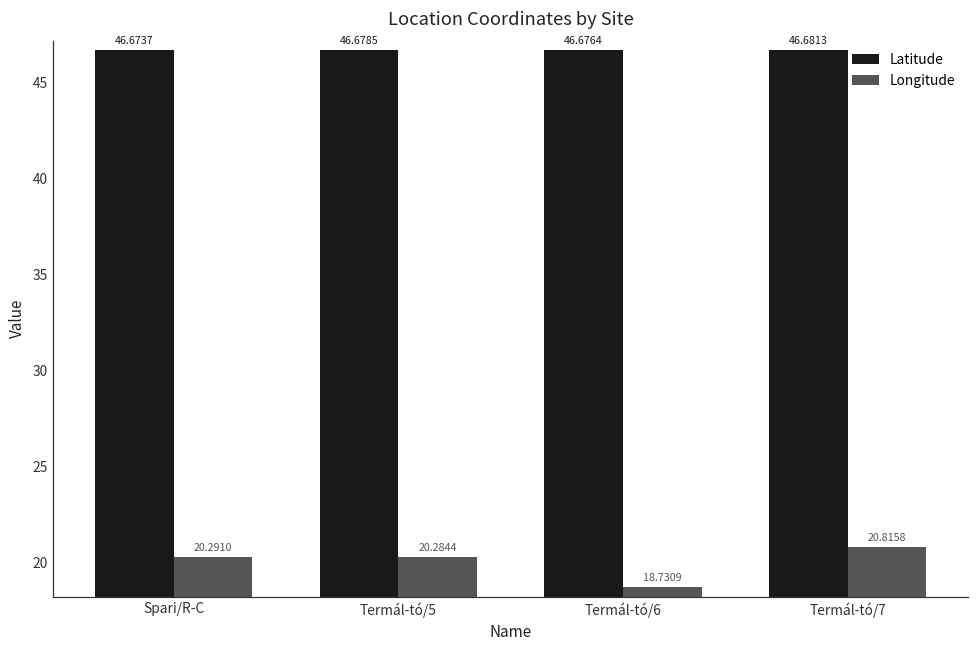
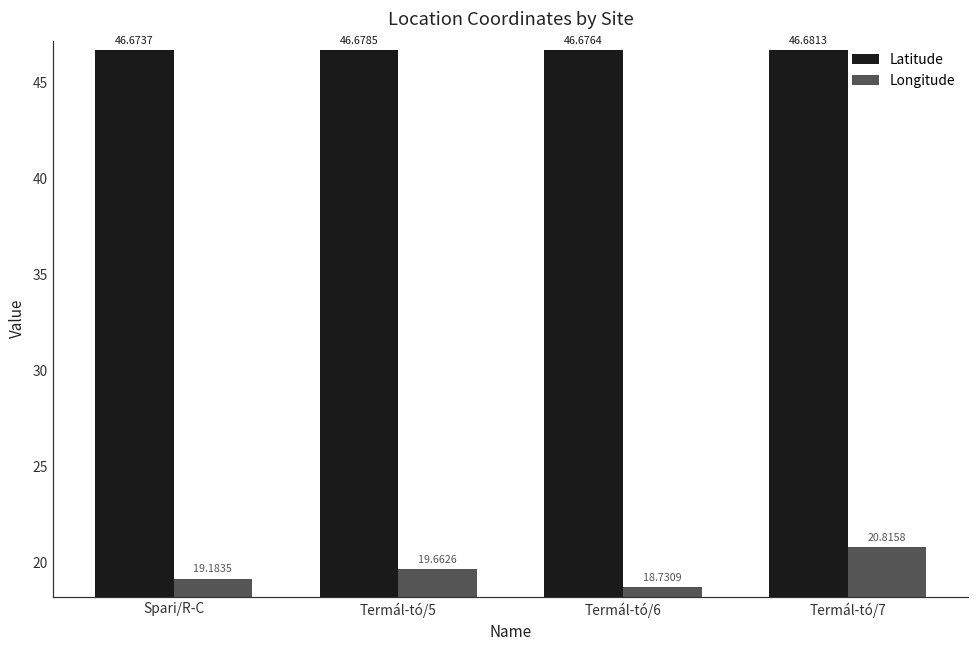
Longitude, Spari/R-C: 20.2910 -> 19.1835
Longitude, Termál-tó/5: 20.2844 -> 19.6626
